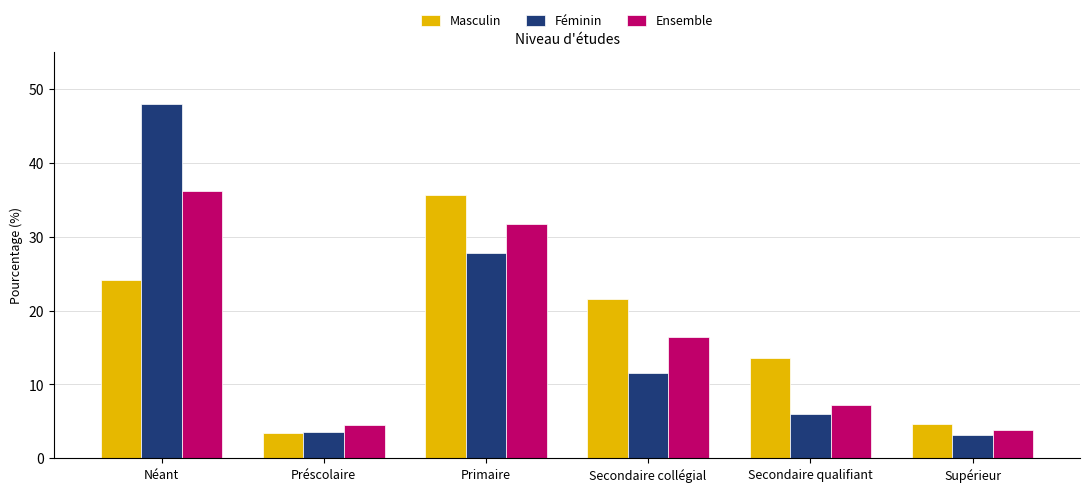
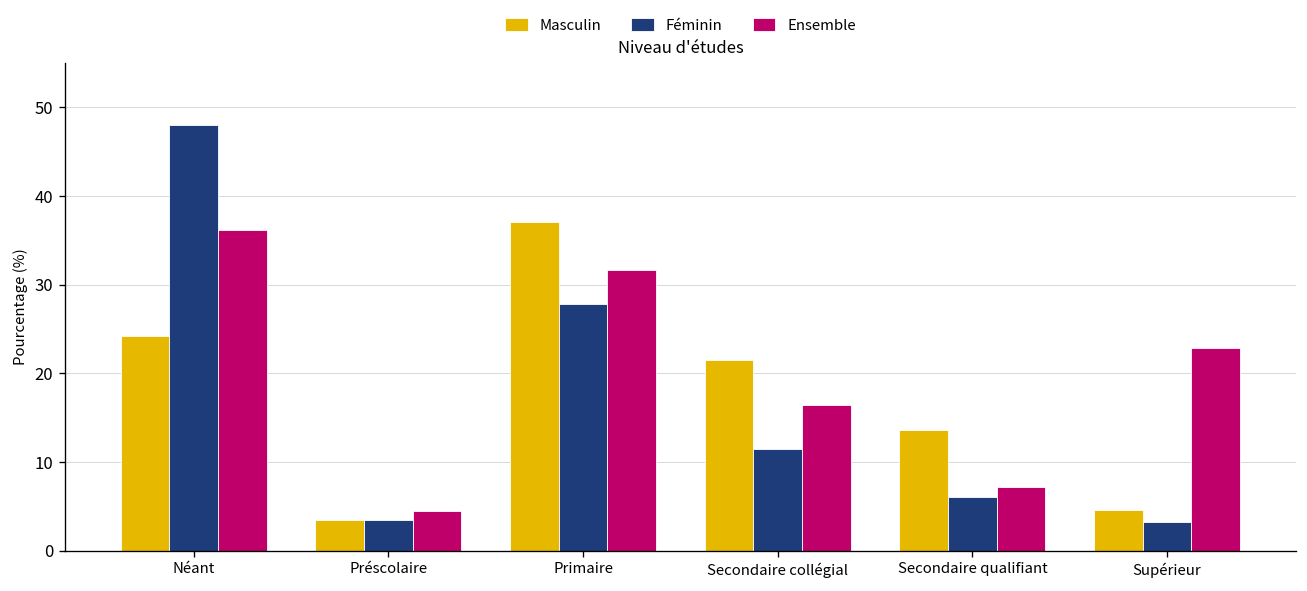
Masculin, Primaire: 36 -> 37
Ensemble, Supérieur: 4 -> 23
